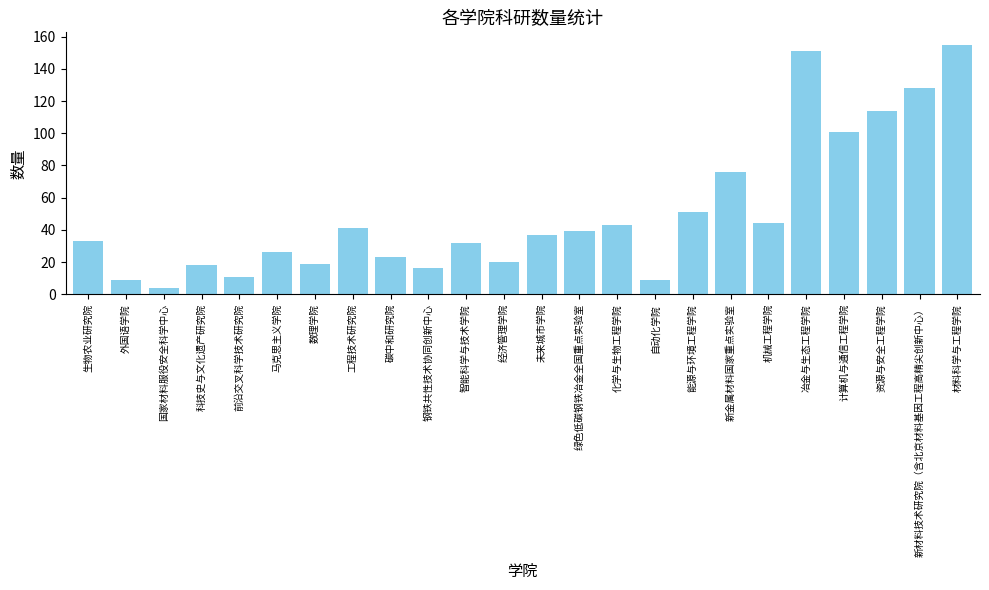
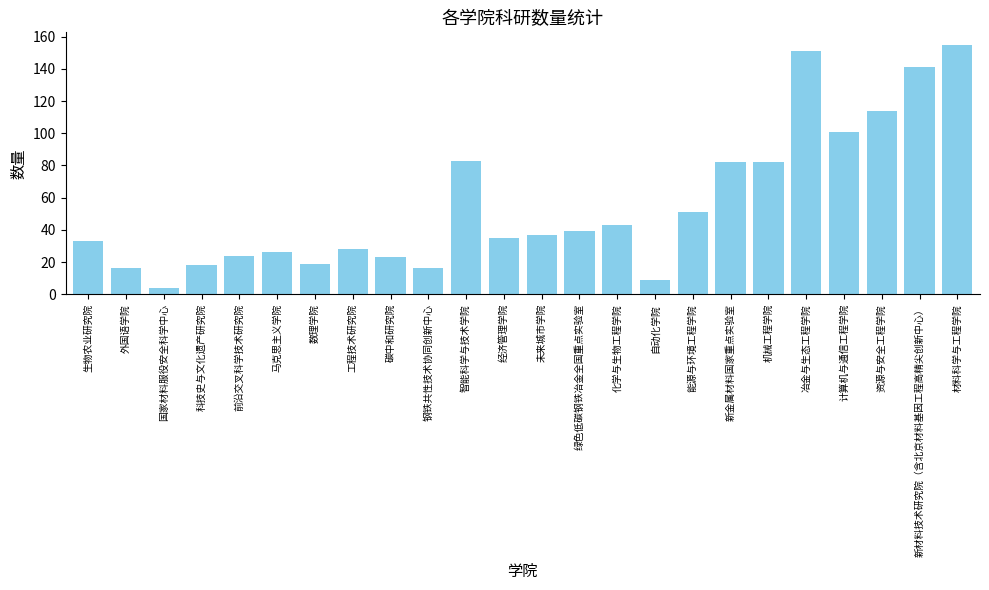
外国语学院: 9 -> 16
前沿交叉科学技术研究院: 11 -> 24
工程技术研究院: 41 -> 28
智能科学与技术学院: 32 -> 83
经济管理学院: 20 -> 35
新金属材料国家重点实验室: 76 -> 82
机械工程学院: 44 -> 82
新材料技术研究院（含北京材料基因工程高精尖创新中心）: 128 -> 141
